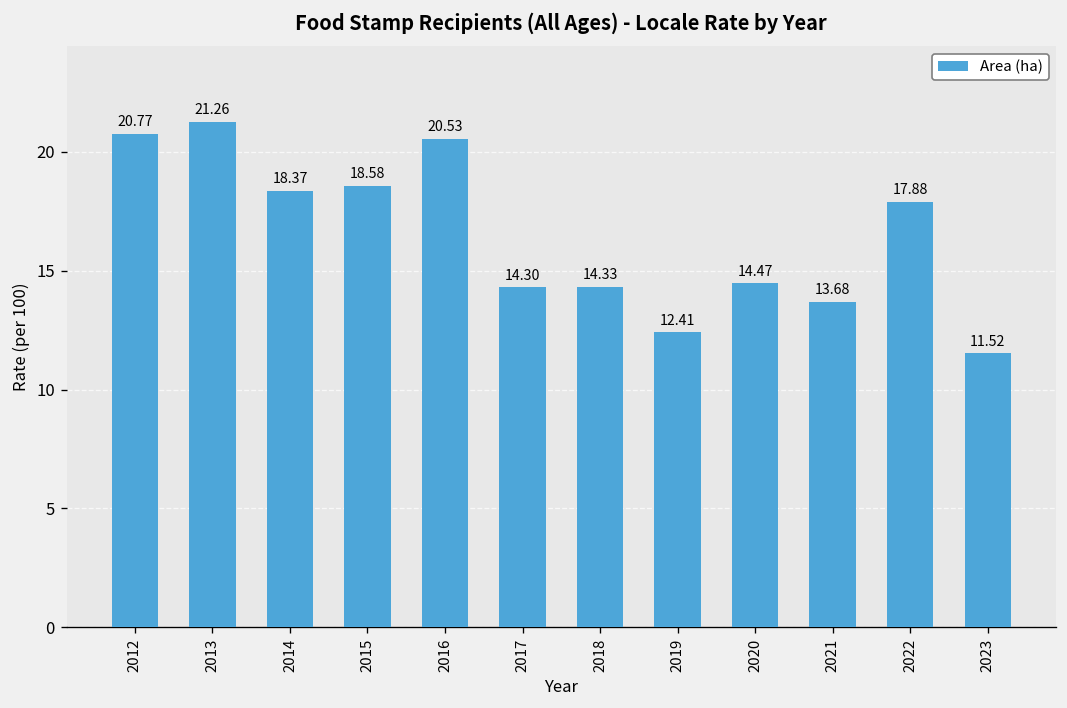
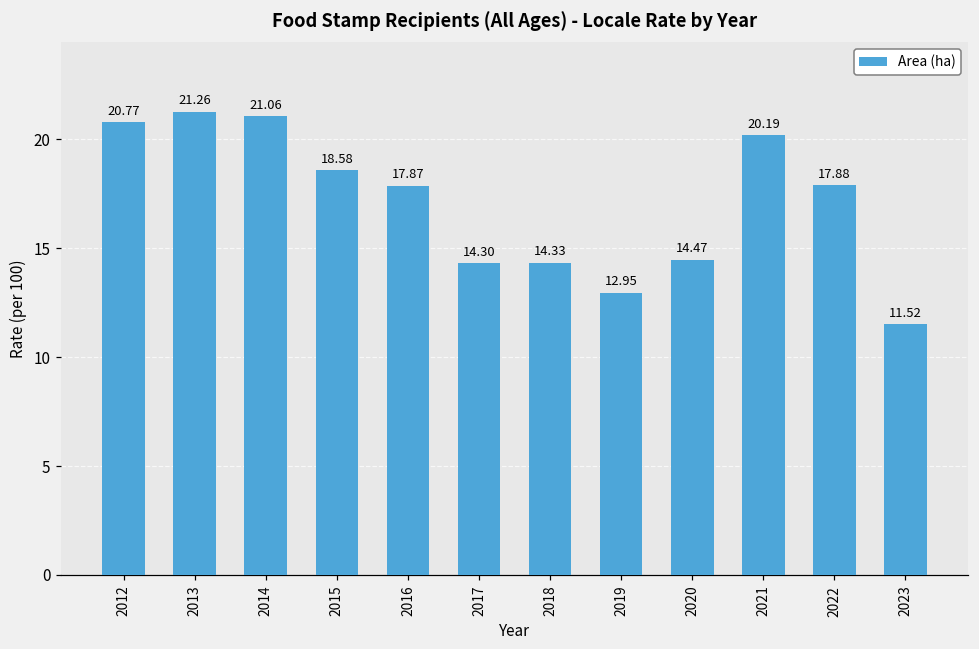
2014: 18.37 -> 21.06
2016: 20.53 -> 17.87
2019: 12.41 -> 12.95
2021: 13.68 -> 20.19
